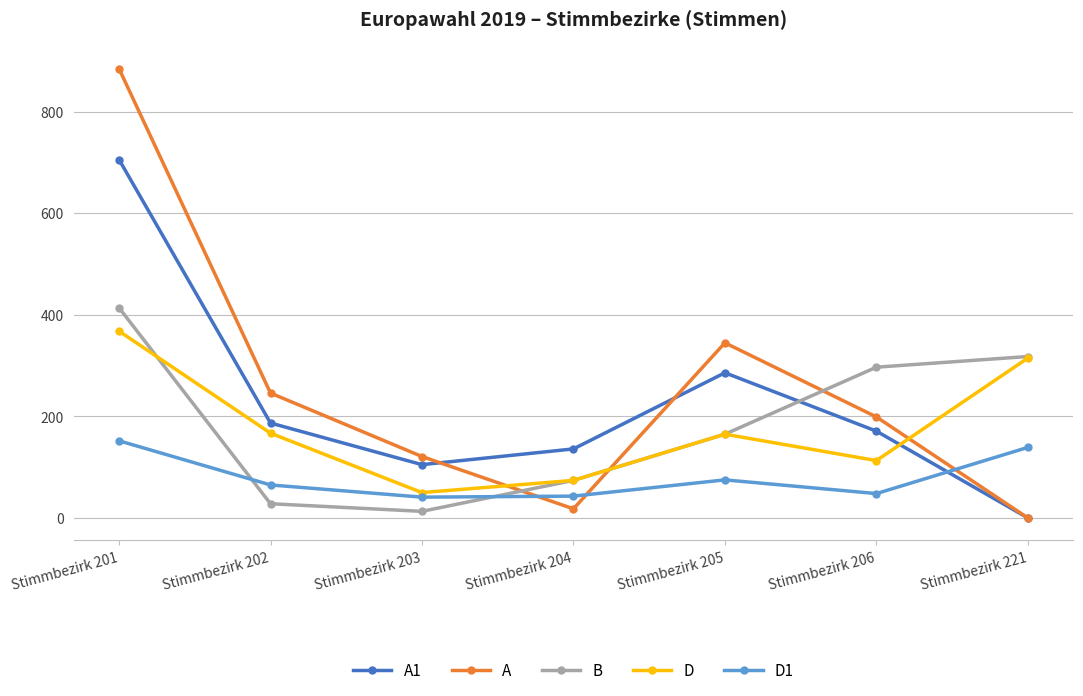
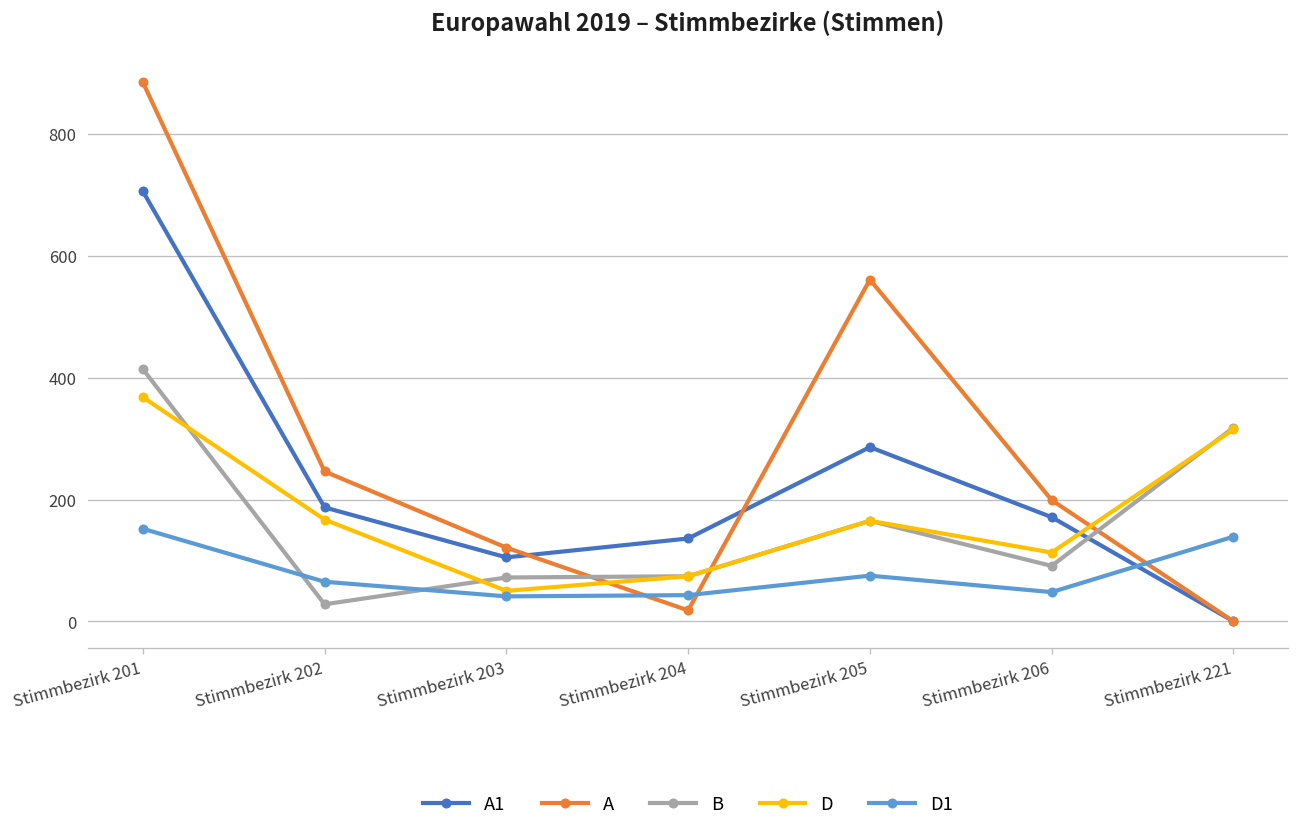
B, Stimmbezirk 203: 10 -> 70
A, Stimmbezirk 205: 350 -> 560
B, Stimmbezirk 206: 300 -> 90
